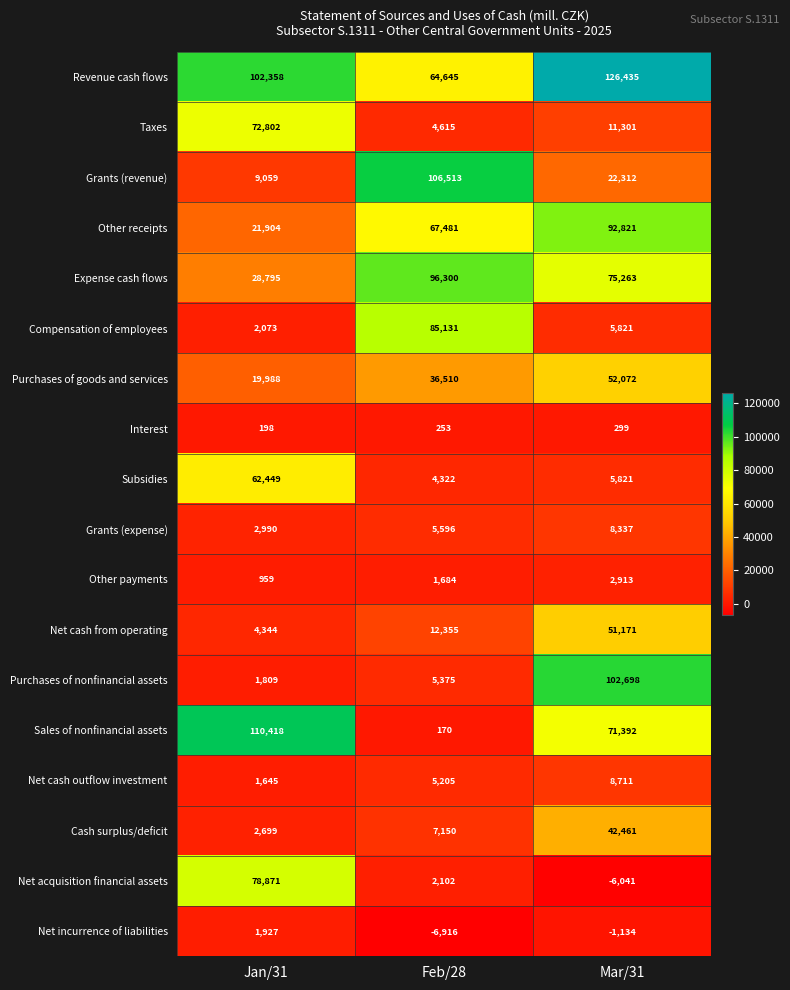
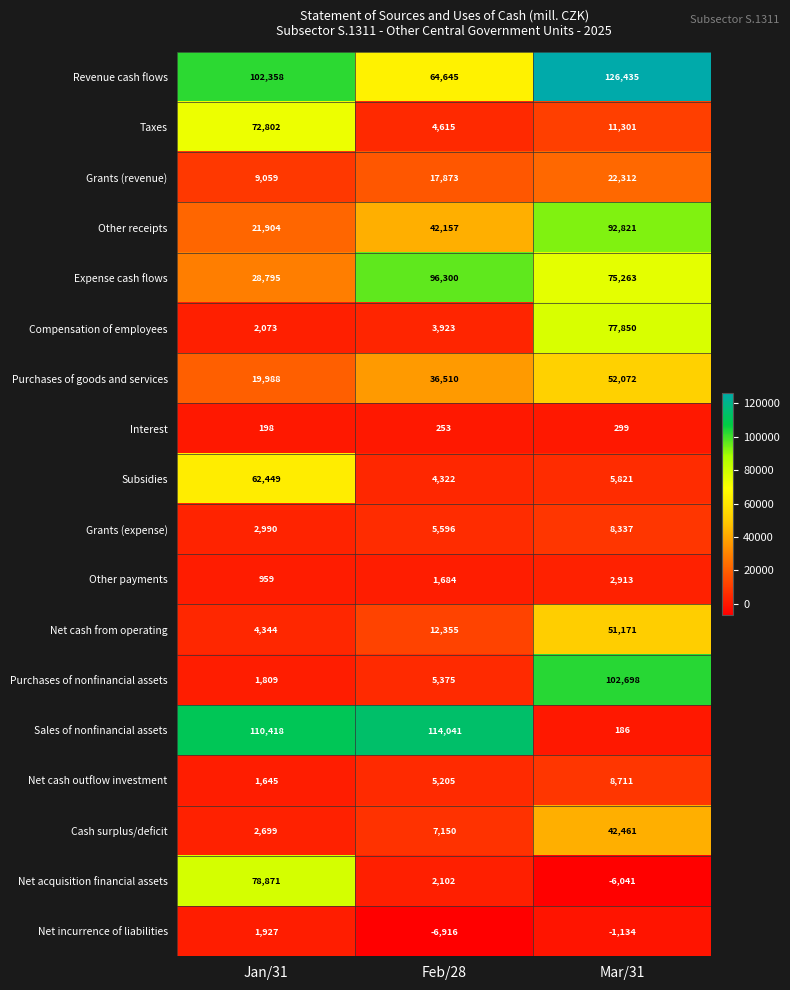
Grants (revenue), Feb/28: 106,513 -> 17,873
Other receipts, Feb/28: 67,481 -> 42,157
Compensation of employees, Feb/28: 85,131 -> 3,923
Compensation of employees, Mar/31: 5,821 -> 77,850
Sales of nonfinancial assets, Feb/28: 170 -> 114,041
Sales of nonfinancial assets, Mar/31: 71,392 -> 186
